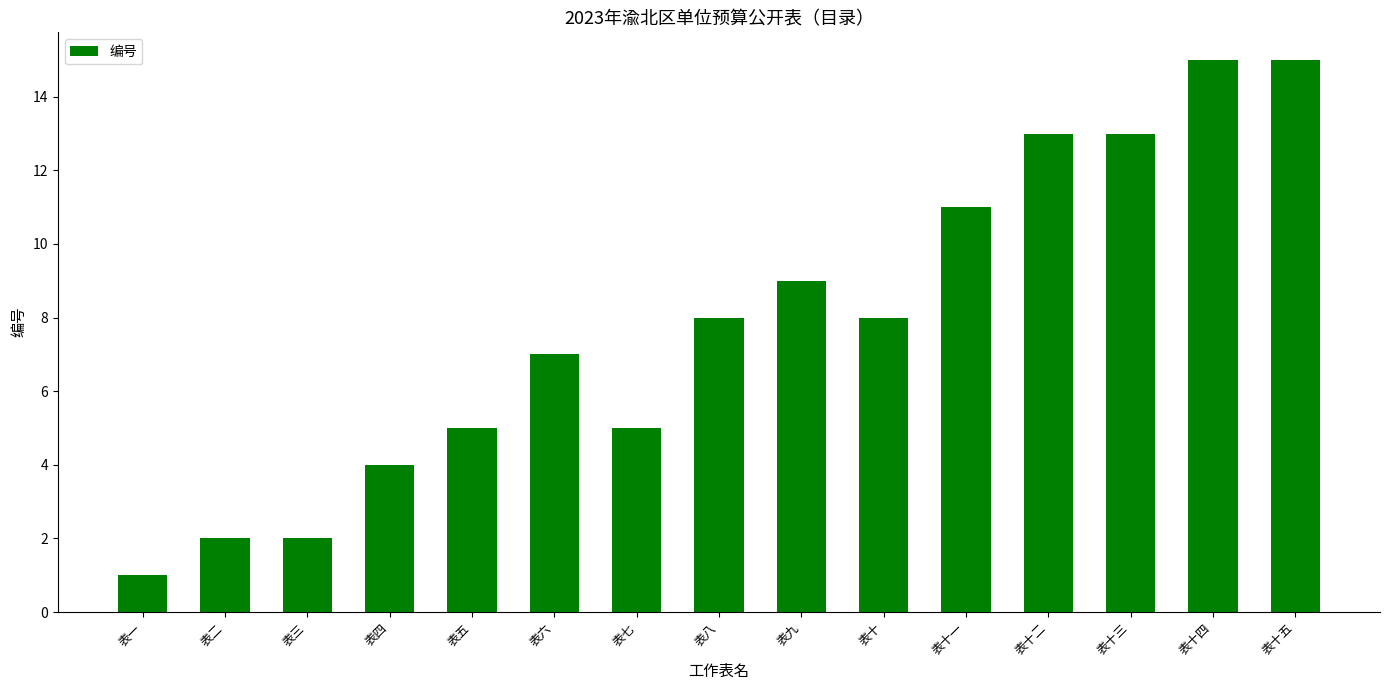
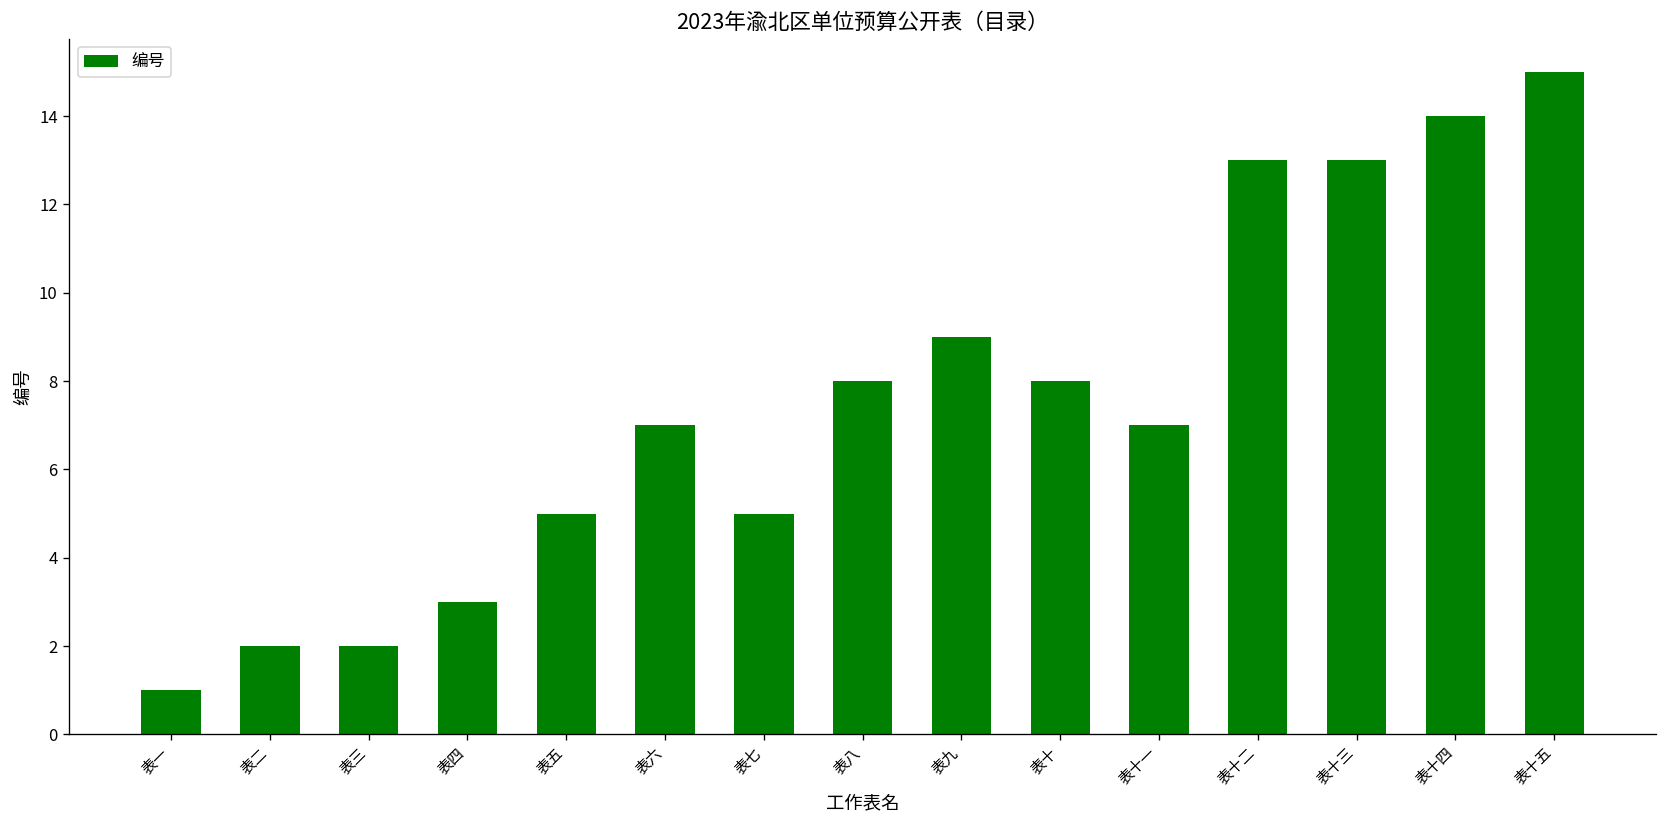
表四: 4 -> 3
表十一: 11 -> 7
表十四: 15 -> 14
